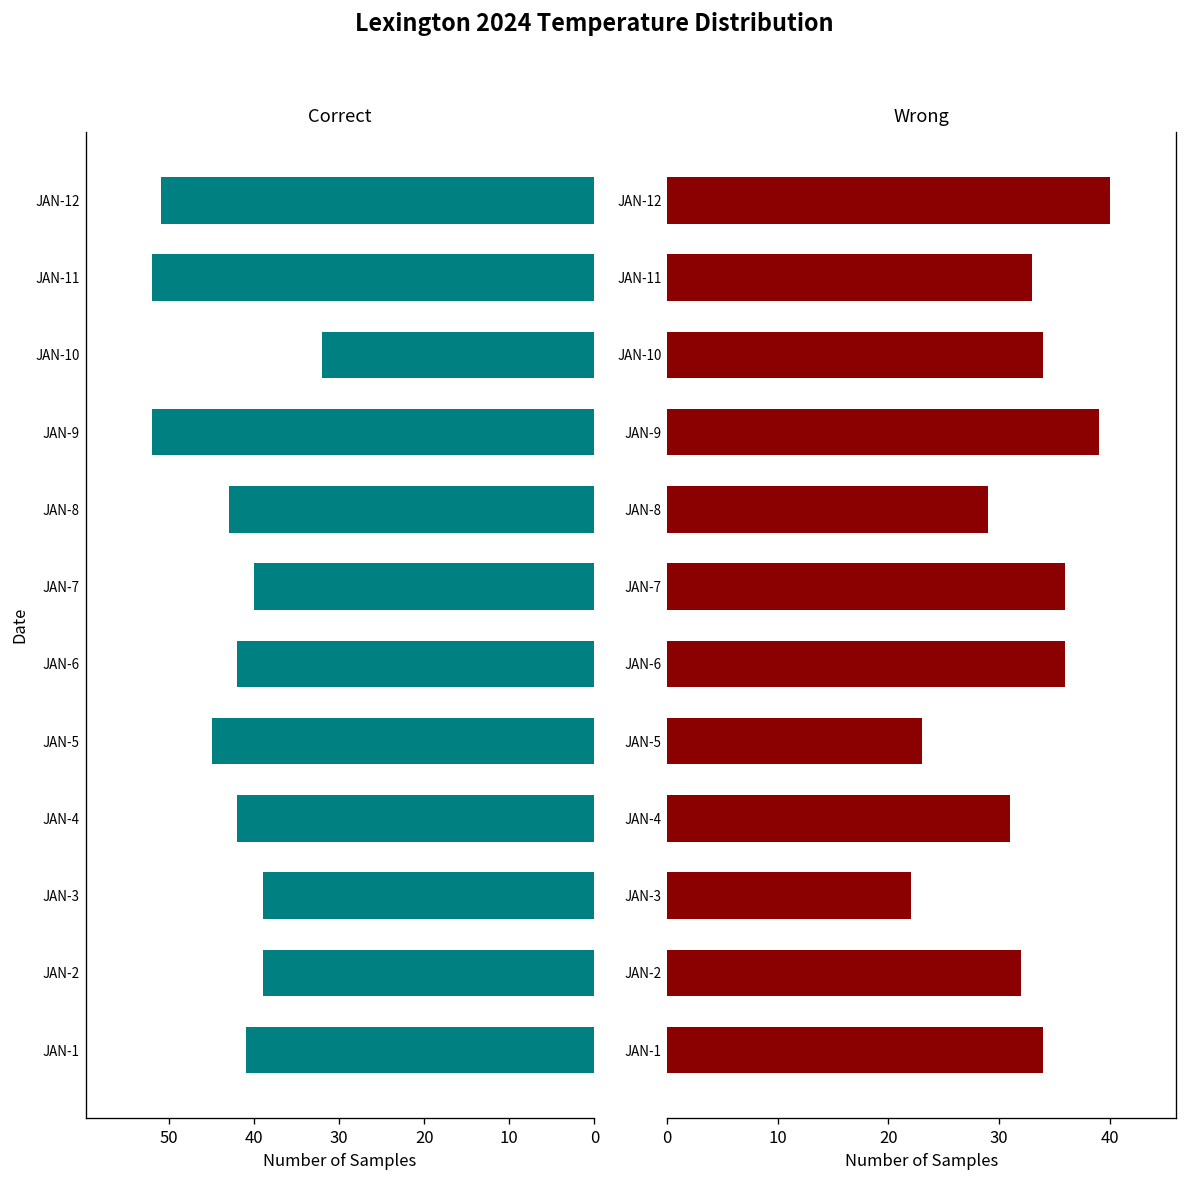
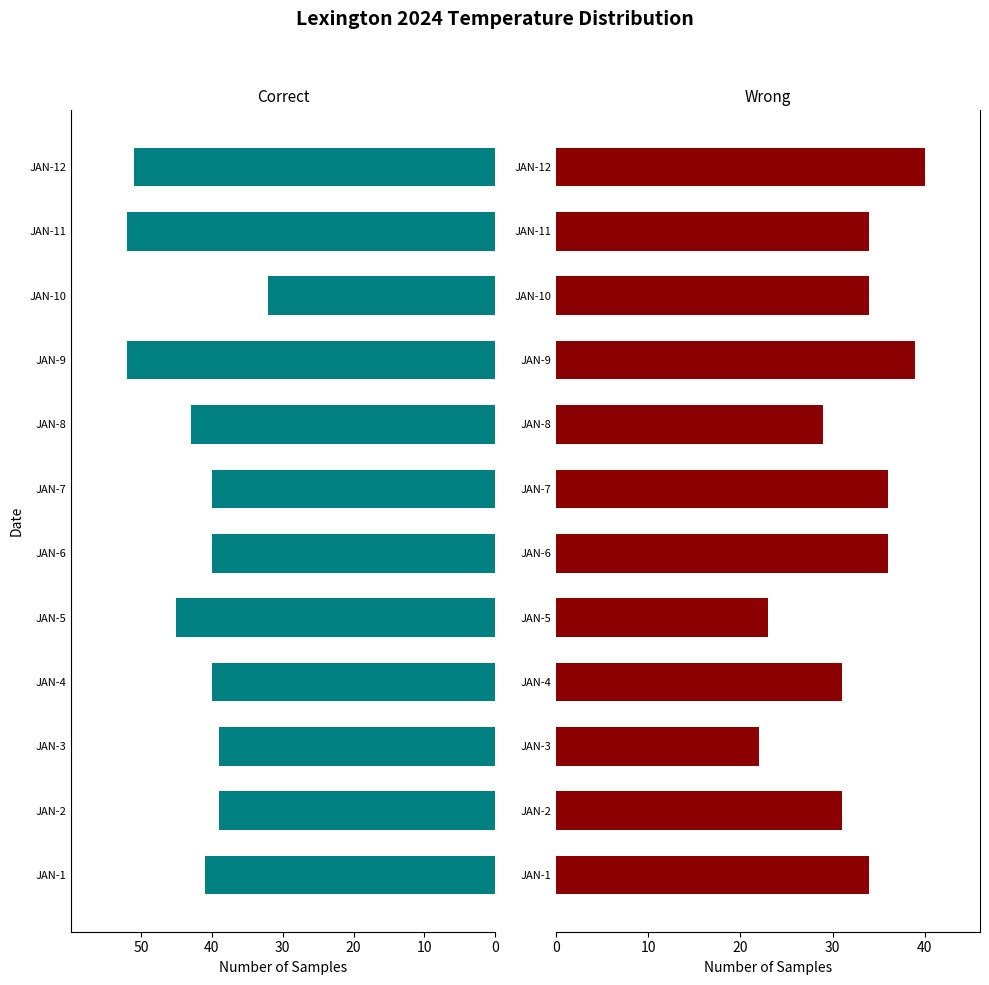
Correct, JAN-6: 42 -> 40
Correct, JAN-4: 42 -> 40
Wrong, JAN-11: 33 -> 34
Wrong, JAN-2: 32 -> 31
